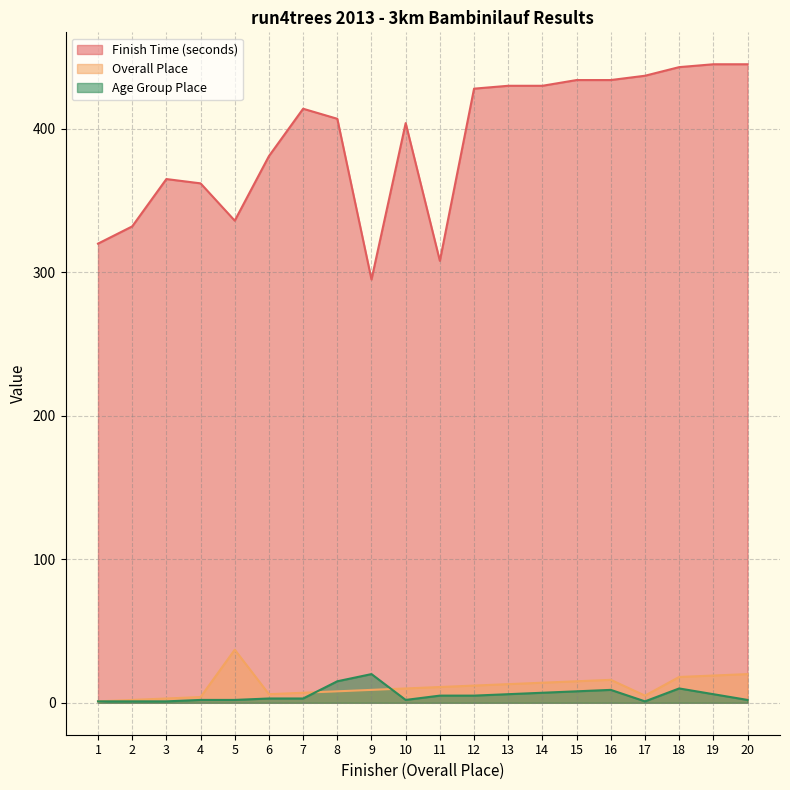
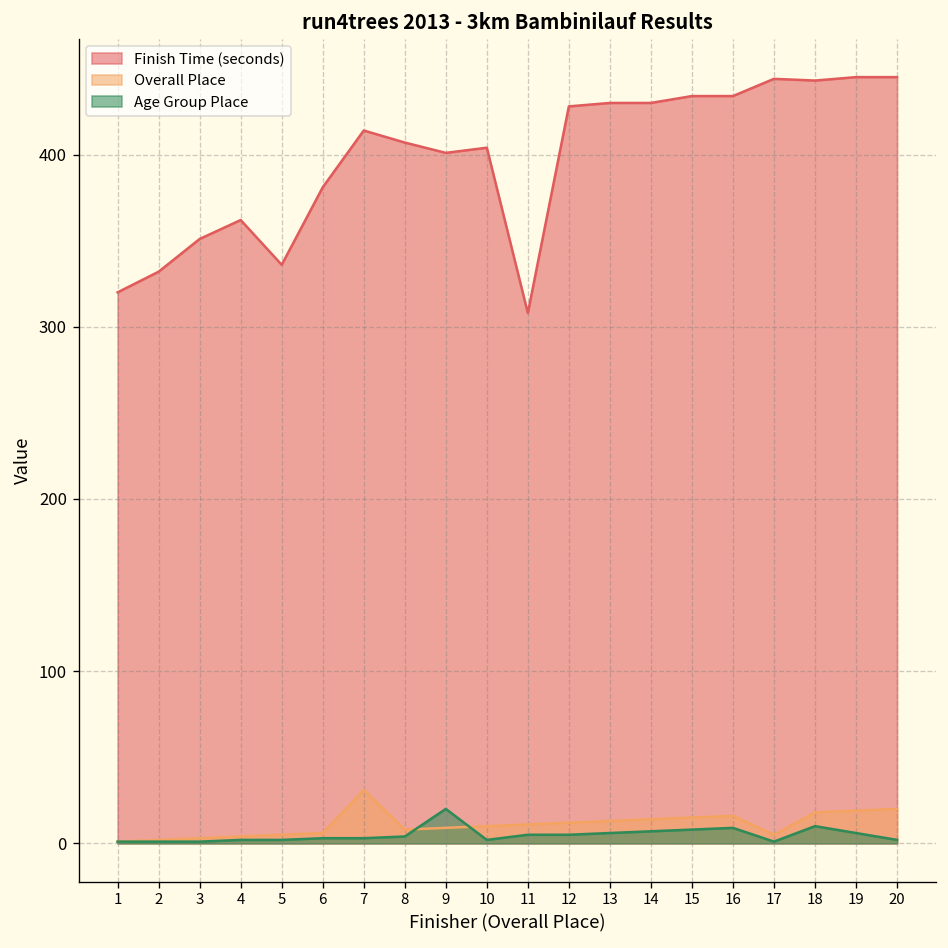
Finish Time (seconds), 3: 365 -> 351
Overall Place, 5: 37 -> 5
Overall Place, 7: 7 -> 31
Age Group Place, 8: 15 -> 4
Finish Time (seconds), 9: 295 -> 401
Finish Time (seconds), 17: 437 -> 444
